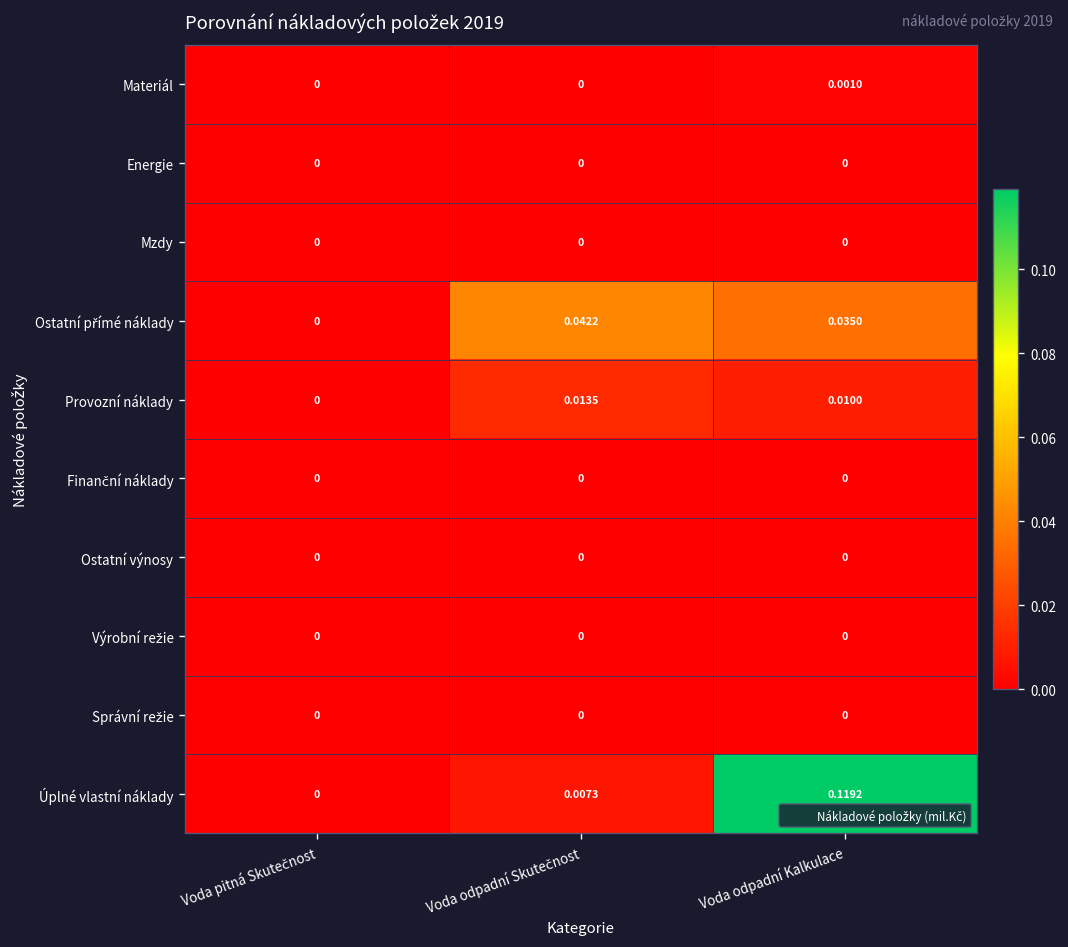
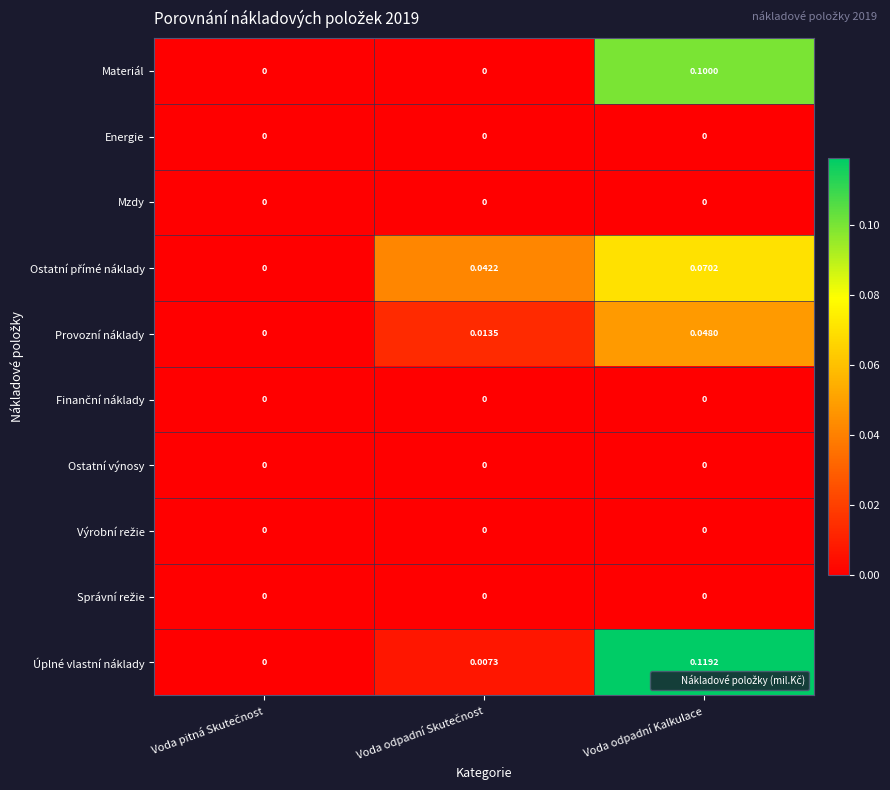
Materiál, Voda odpadní Kalkulace: 0.0010 -> 0.1000
Ostatní přímé náklady, Voda odpadní Kalkulace: 0.0350 -> 0.0702
Provozní náklady, Voda odpadní Kalkulace: 0.0100 -> 0.0480
